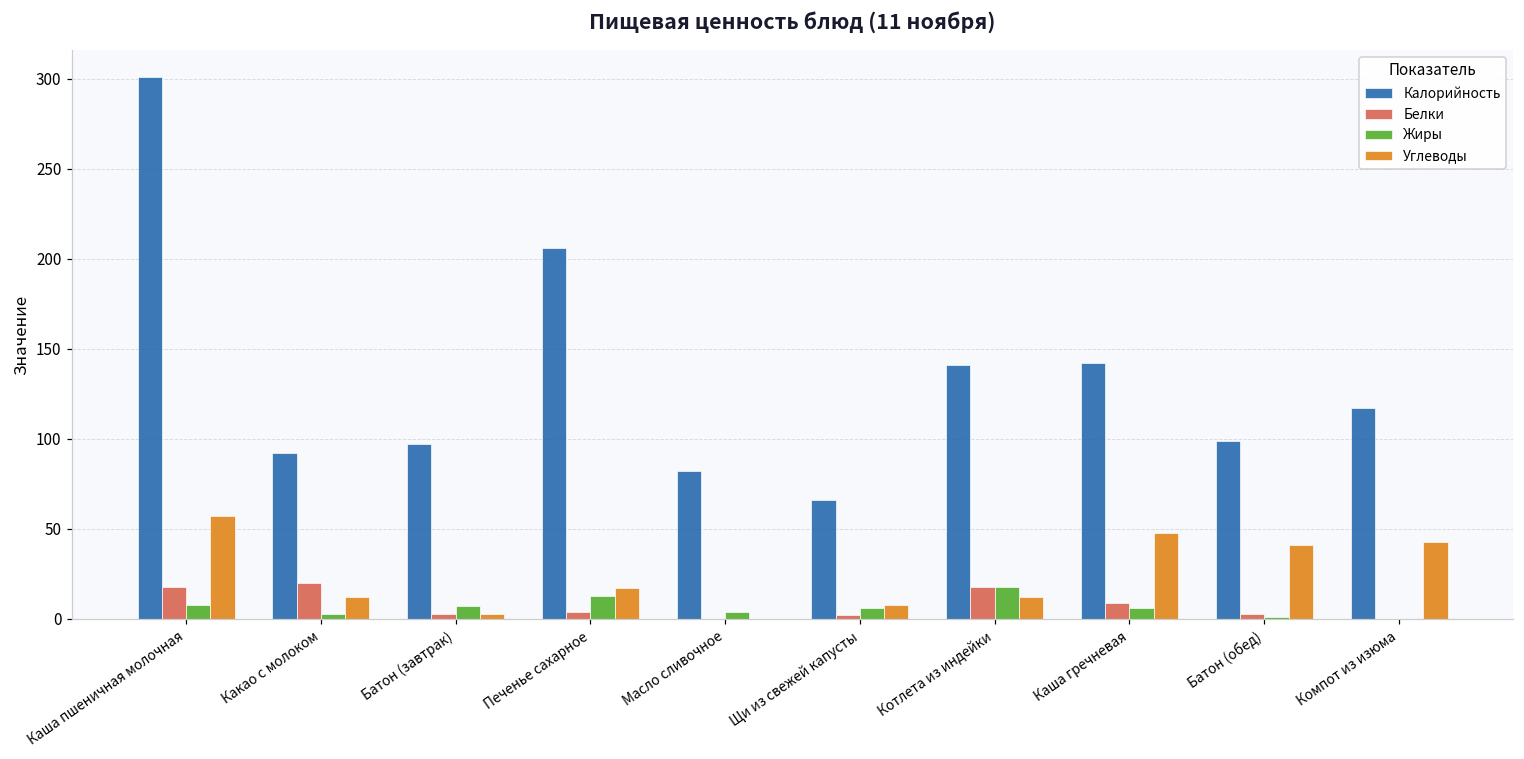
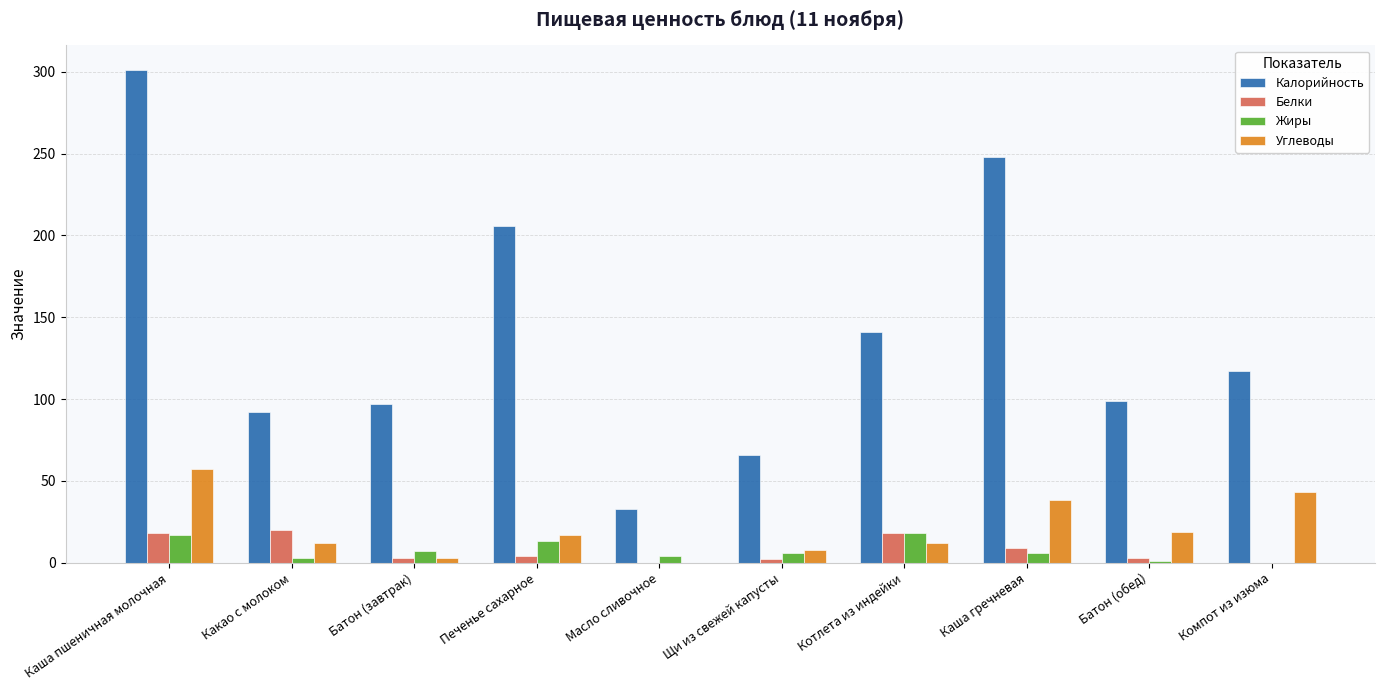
Жиры, Каша пшеничная молочная: 8 -> 17
Калорийность, Масло сливочное: 82 -> 33
Калорийность, Каша гречневая: 142 -> 248
Углеводы, Каша гречневая: 48 -> 38
Углеводы, Батон (обед): 41 -> 19
